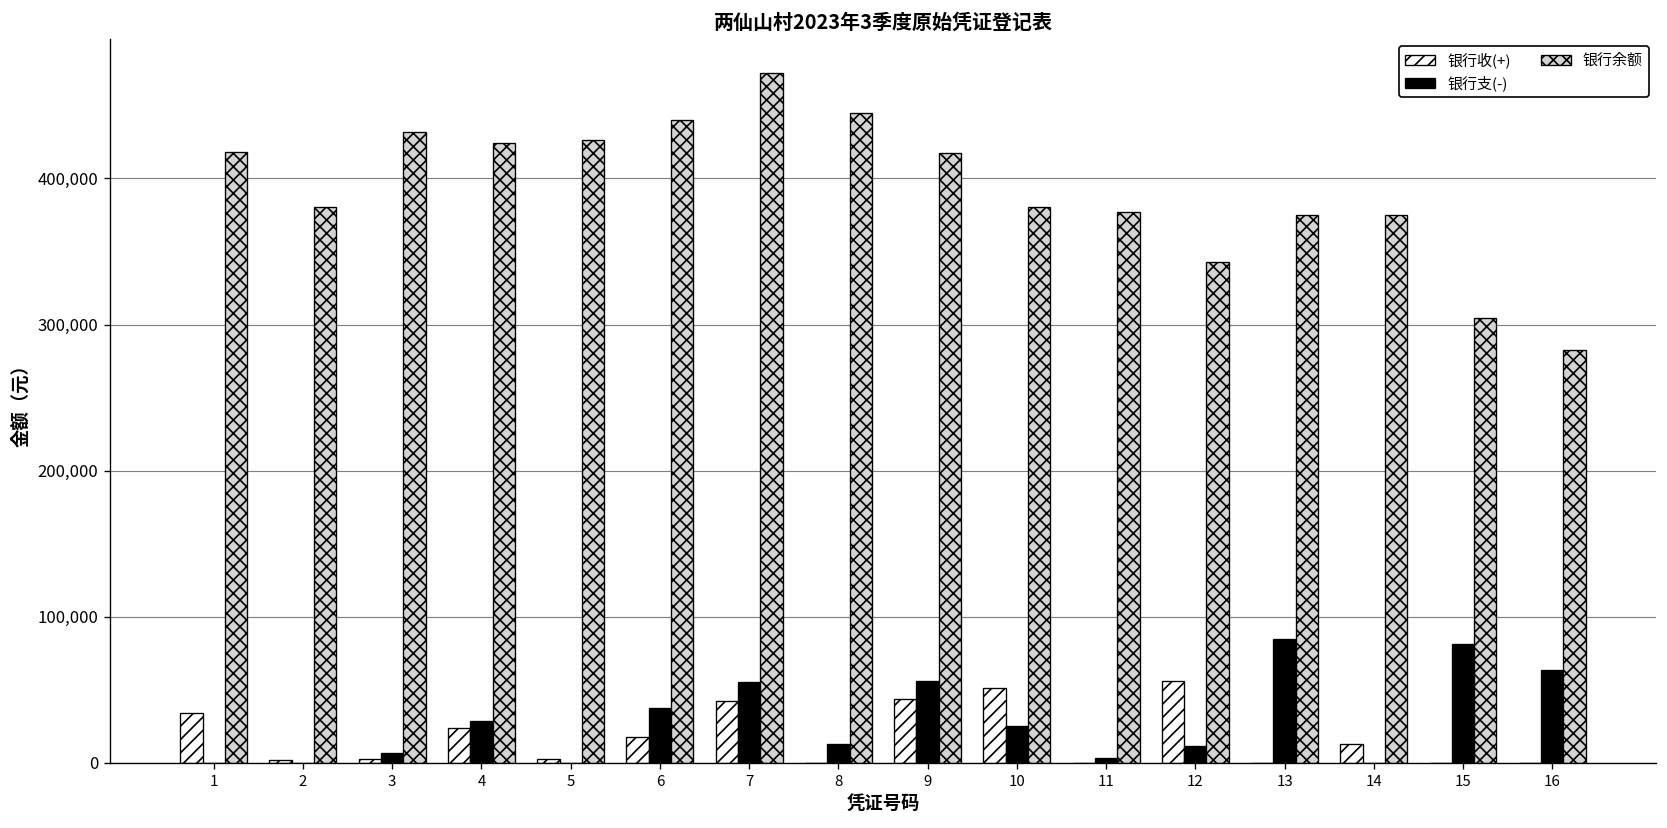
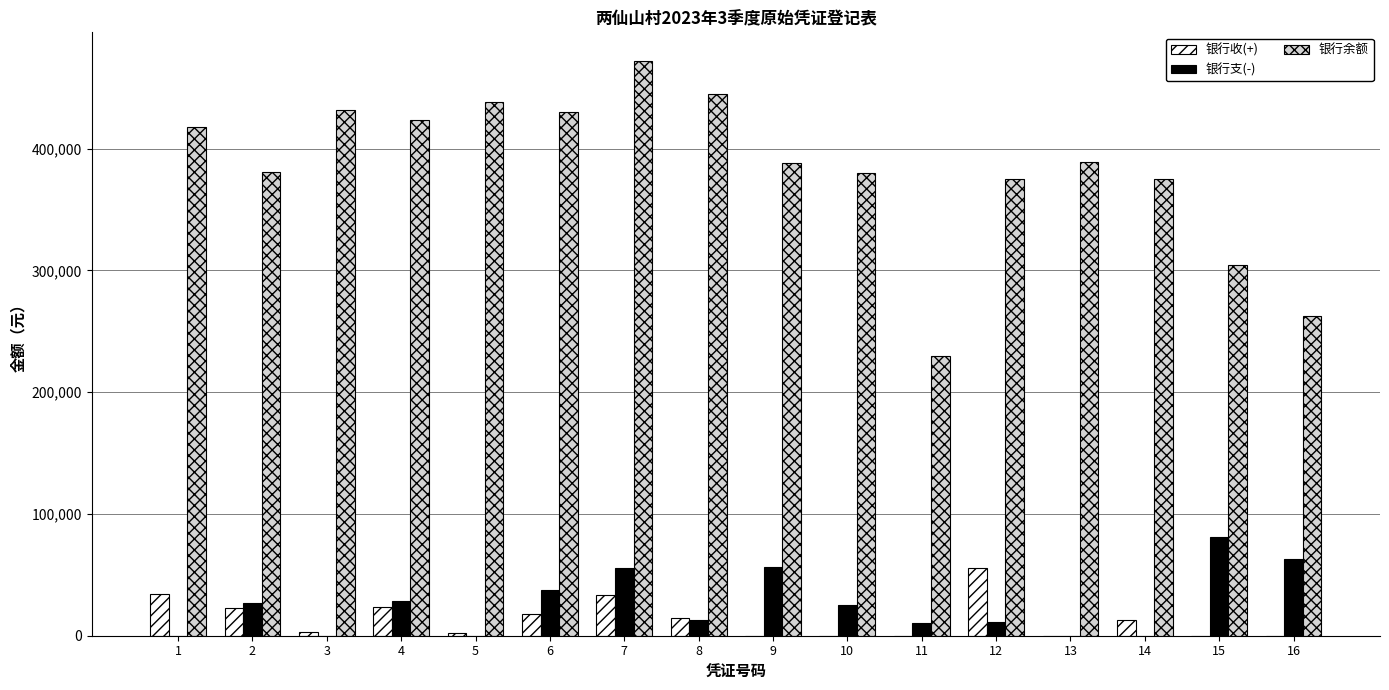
银行收(+), 2: 2,000 -> 22,000
银行支(-), 2: 0 -> 27,000
银行支(-), 3: 7,000 -> 0
银行余额, 5: 427,000 -> 438,000
银行余额, 6: 440,000 -> 430,000
银行收(+), 7: 42,000 -> 34,000
银行收(+), 8: 0 -> 14,000
银行收(+), 9: 44,000 -> 0
银行余额, 9: 417,000 -> 388,000
银行收(+), 10: 51,000 -> 0
银行支(-), 11: 4,000 -> 10,000
银行余额, 11: 377,000 -> 230,000
银行余额, 12: 343,000 -> 375,000
银行支(-), 13: 85,000 -> 0
银行余额, 13: 375,000 -> 389,000
银行余额, 16: 282,000 -> 263,000
